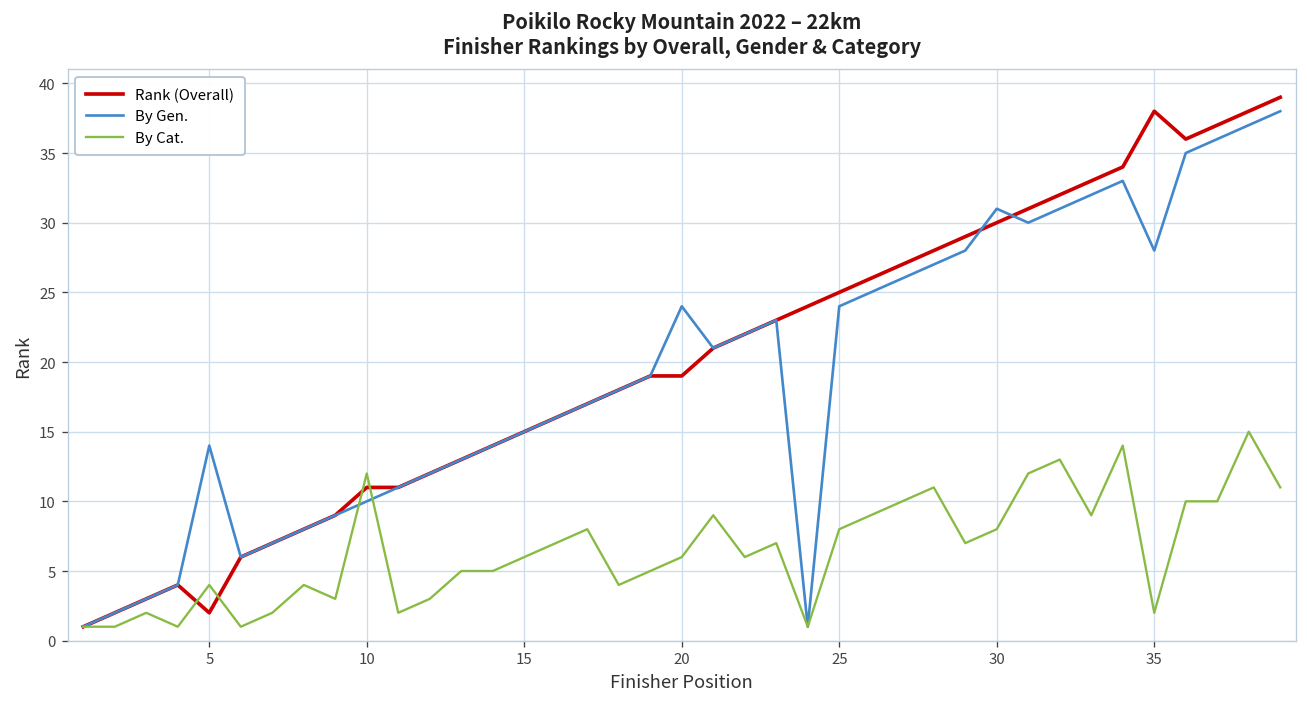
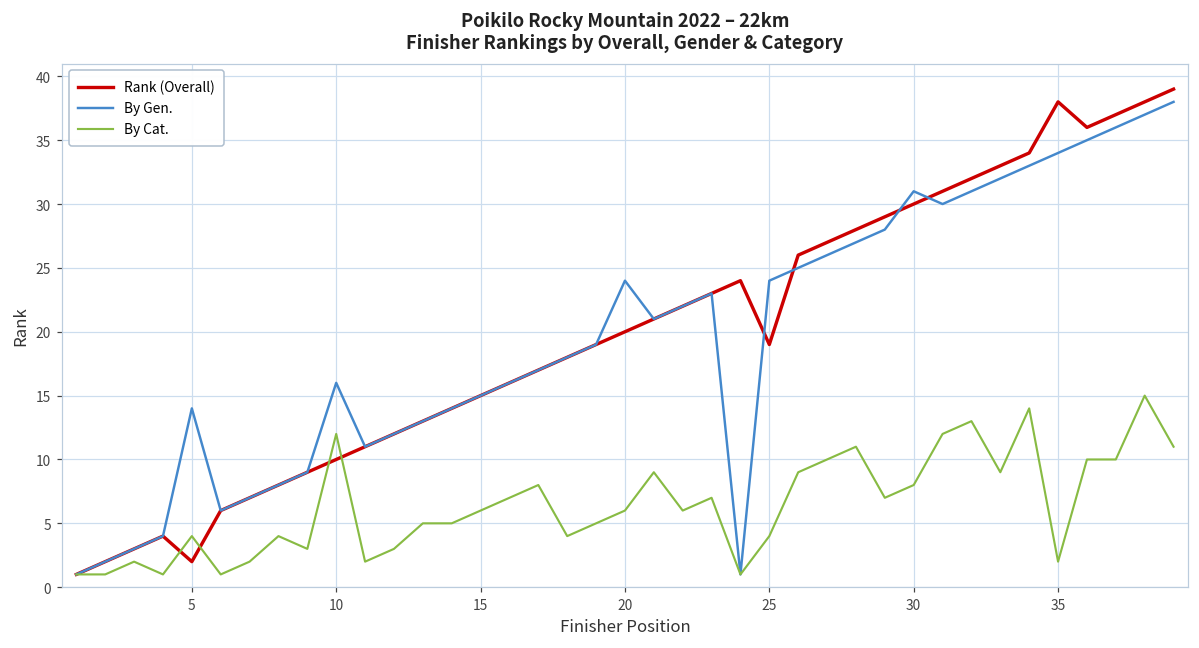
Rank (Overall), 10: 11 -> 10
By Gen., 10: 10 -> 16
Rank (Overall), 20: 19 -> 20
Rank (Overall), 25: 25 -> 19
By Cat., 25: 8 -> 4
By Gen., 35: 28 -> 34
